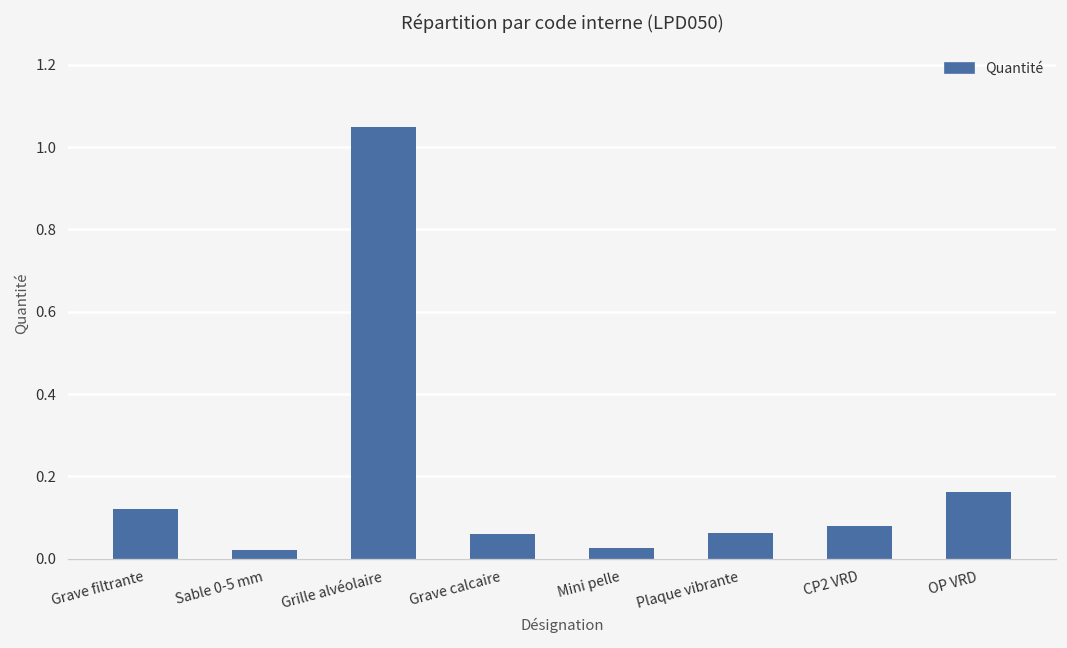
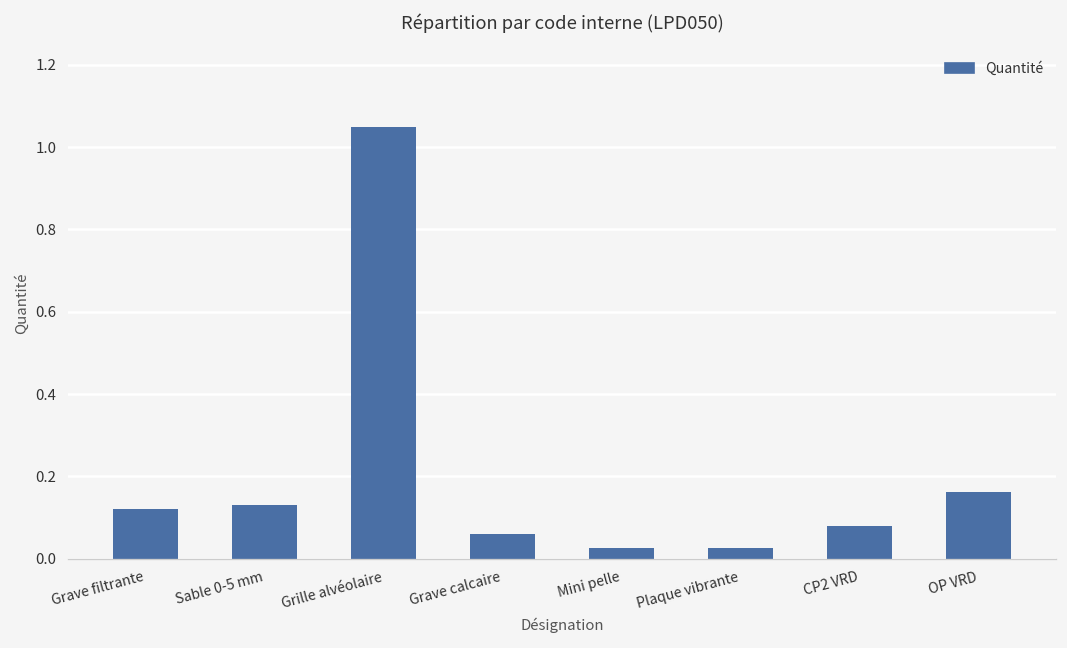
Sable 0-5 mm: 0.02 -> 0.13
Plaque vibrante: 0.06 -> 0.03
